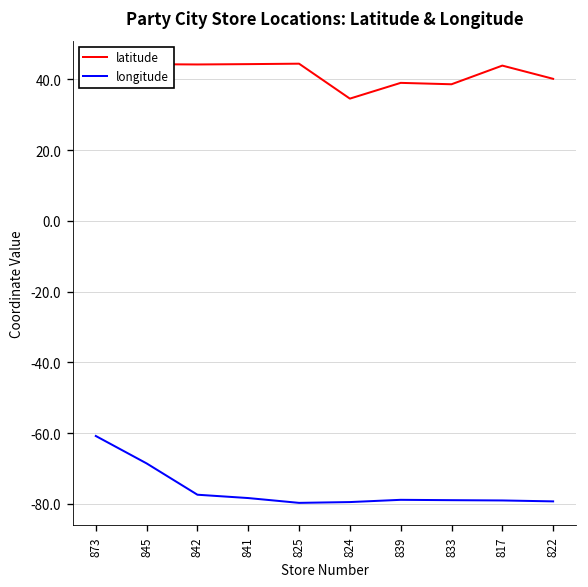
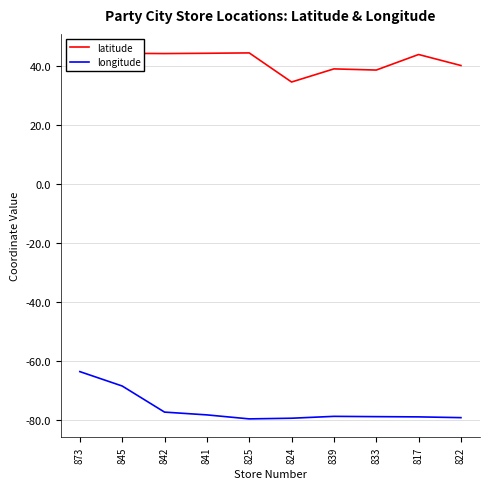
longitude, 873: -61 -> -64
